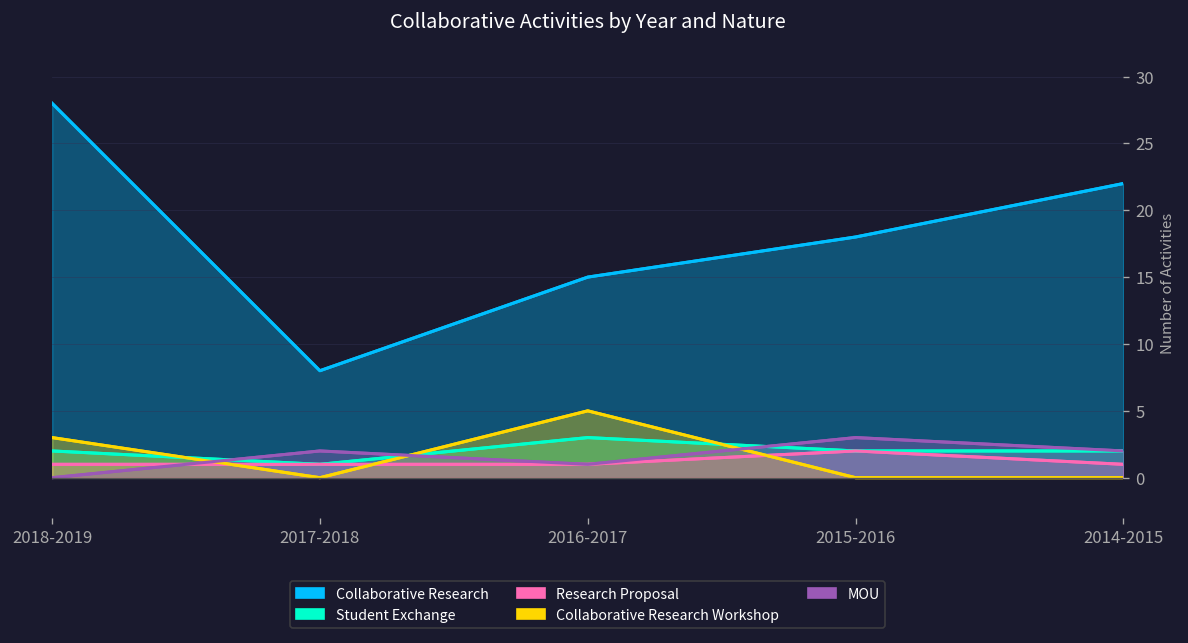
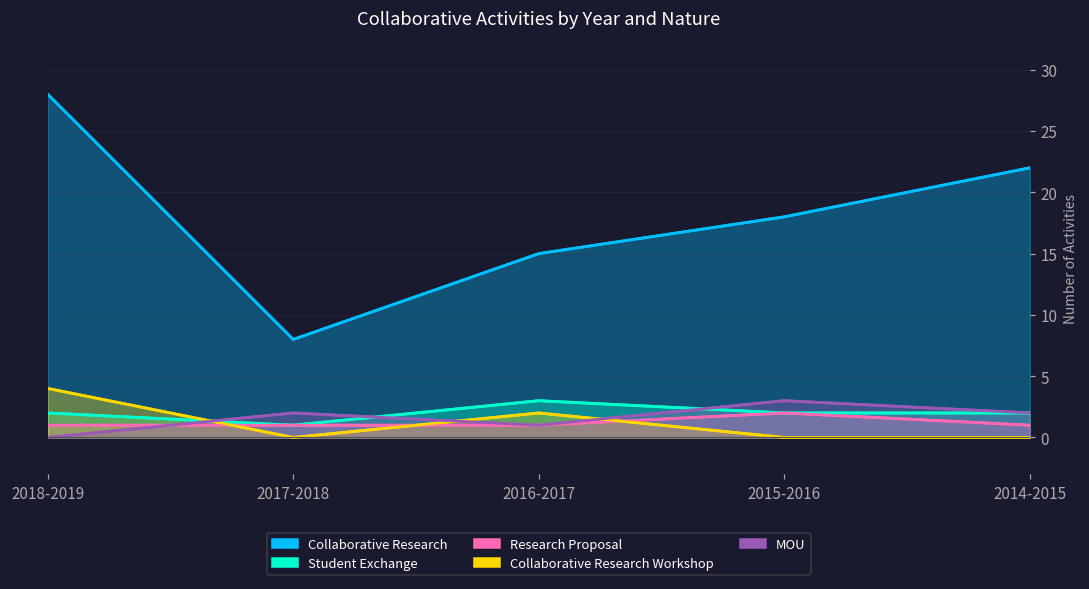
Collaborative Research Workshop, 2018-2019: 3 -> 4
Collaborative Research Workshop, 2016-2017: 5 -> 2
